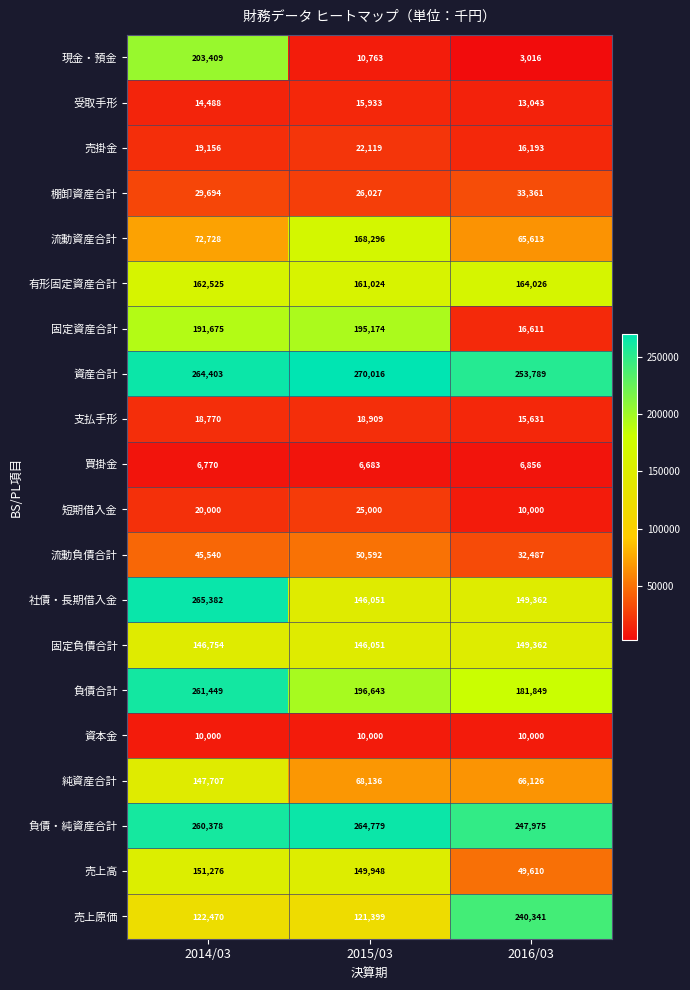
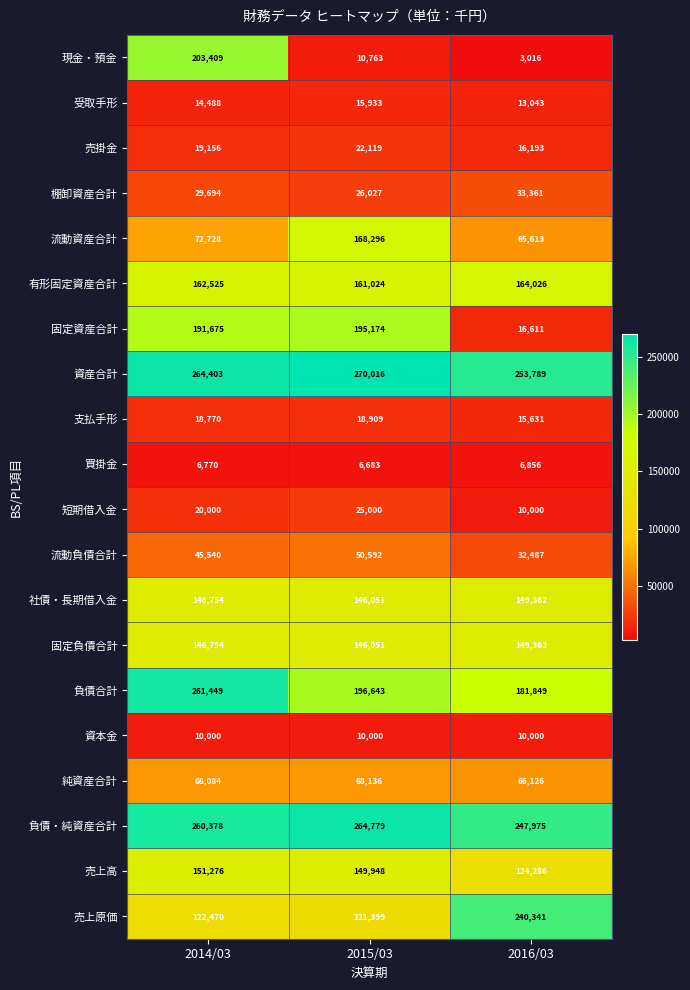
社債・長期借入金, 2014/03: 265,382 -> 146,754
純資産合計, 2014/03: 147,707 -> 68,084
売上高, 2016/03: 49,610 -> 124,286
